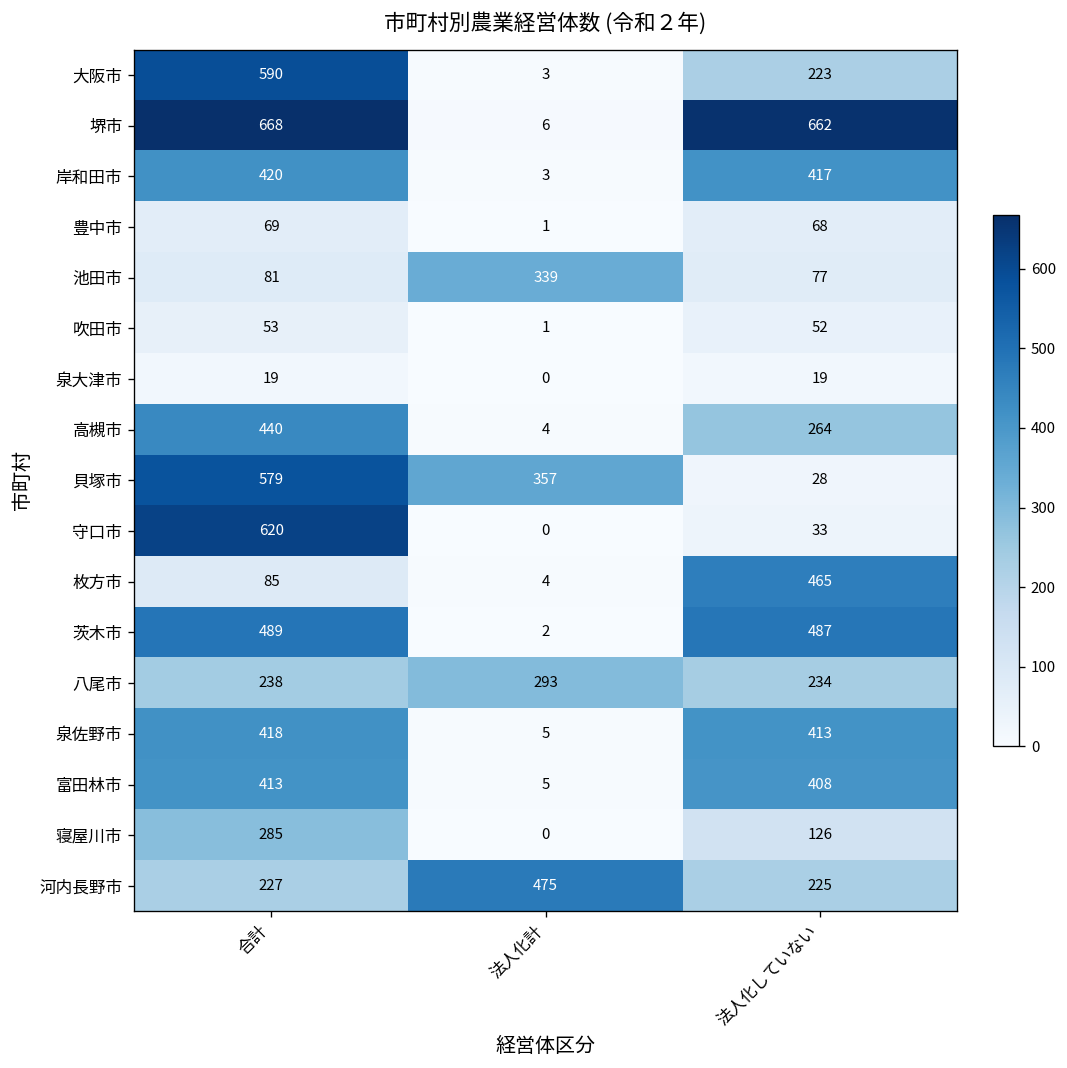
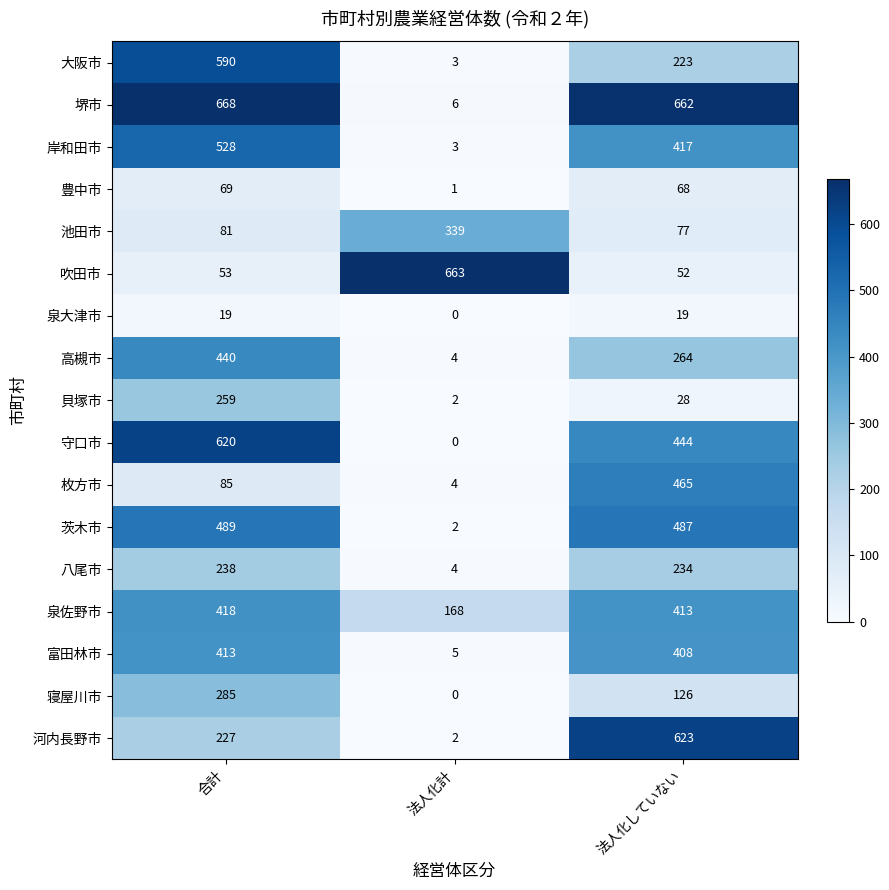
岸和田市, 合計: 420 -> 528
吹田市, 法人化計: 1 -> 663
貝塚市, 合計: 579 -> 259
貝塚市, 法人化計: 357 -> 2
守口市, 法人化していない: 33 -> 444
八尾市, 法人化計: 293 -> 4
泉佐野市, 法人化計: 5 -> 168
河内長野市, 法人化計: 475 -> 2
河内長野市, 法人化していない: 225 -> 623
